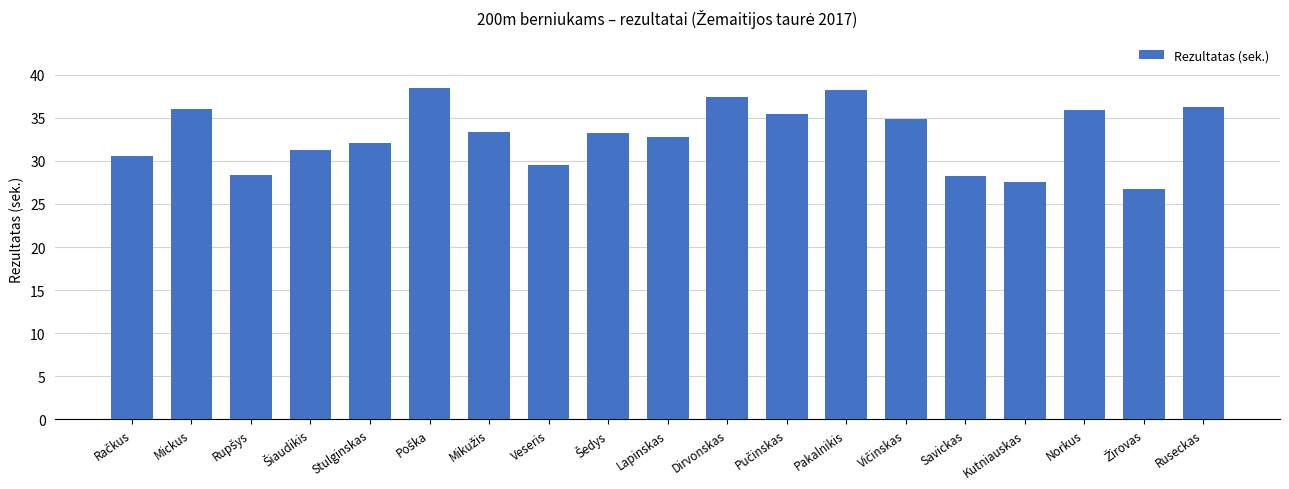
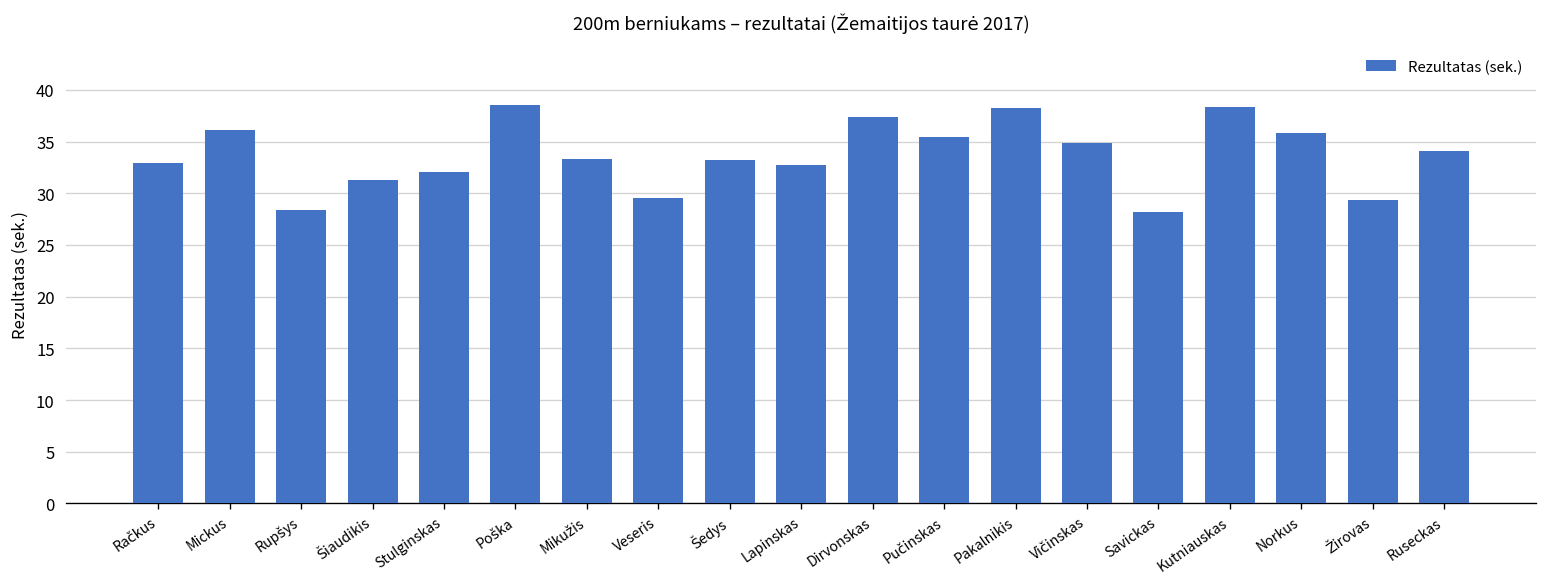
Račkus: 31 -> 33
Kutniauskas: 28 -> 38
Žirovas: 27 -> 29
Ruseckas: 36 -> 34
